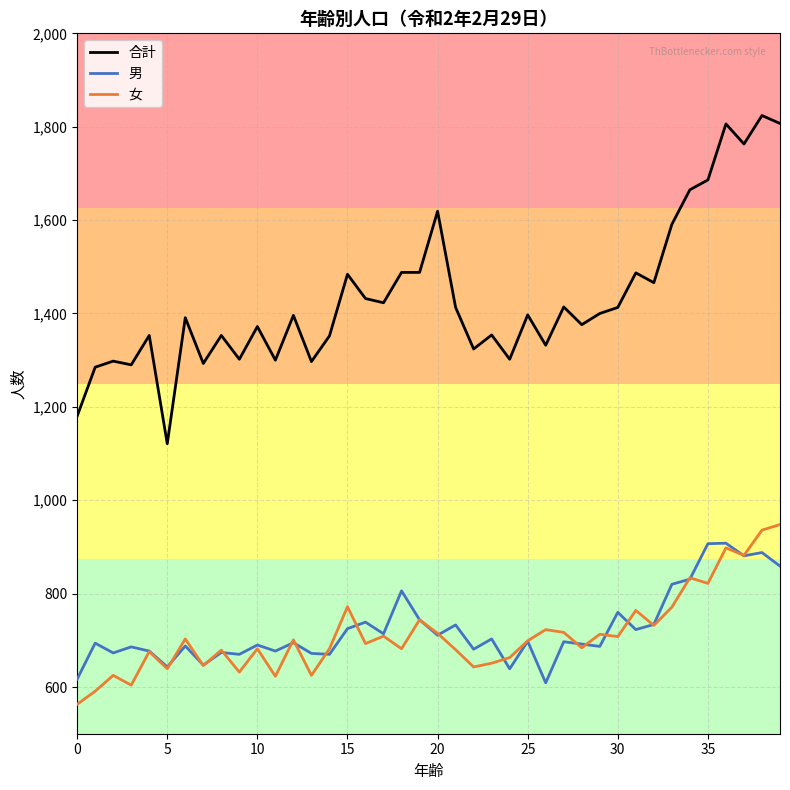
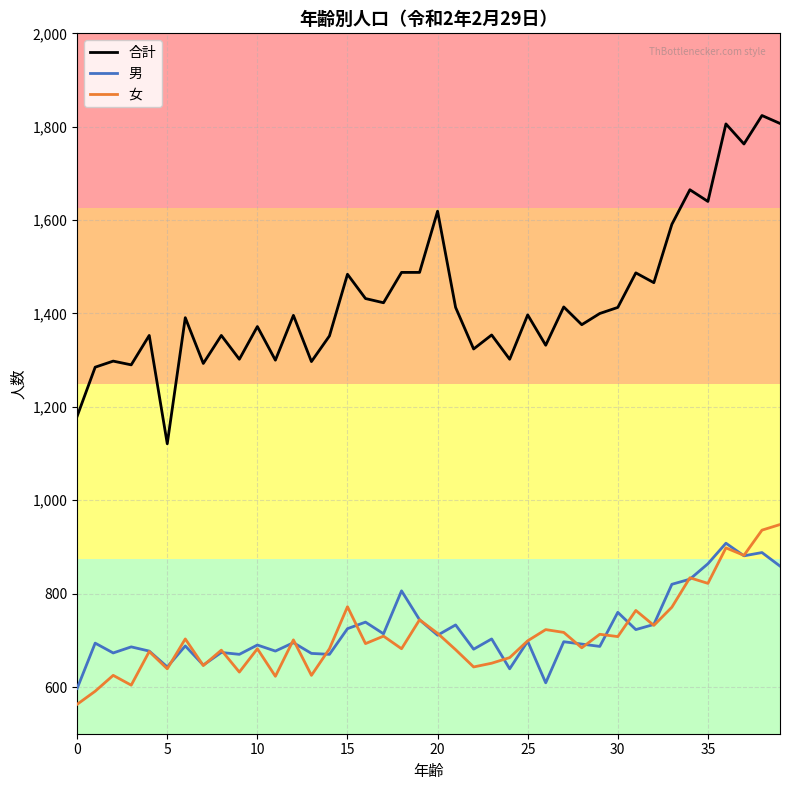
男, 0: 620 -> 600
合計, 35: 1,690 -> 1,640
男, 35: 910 -> 860
